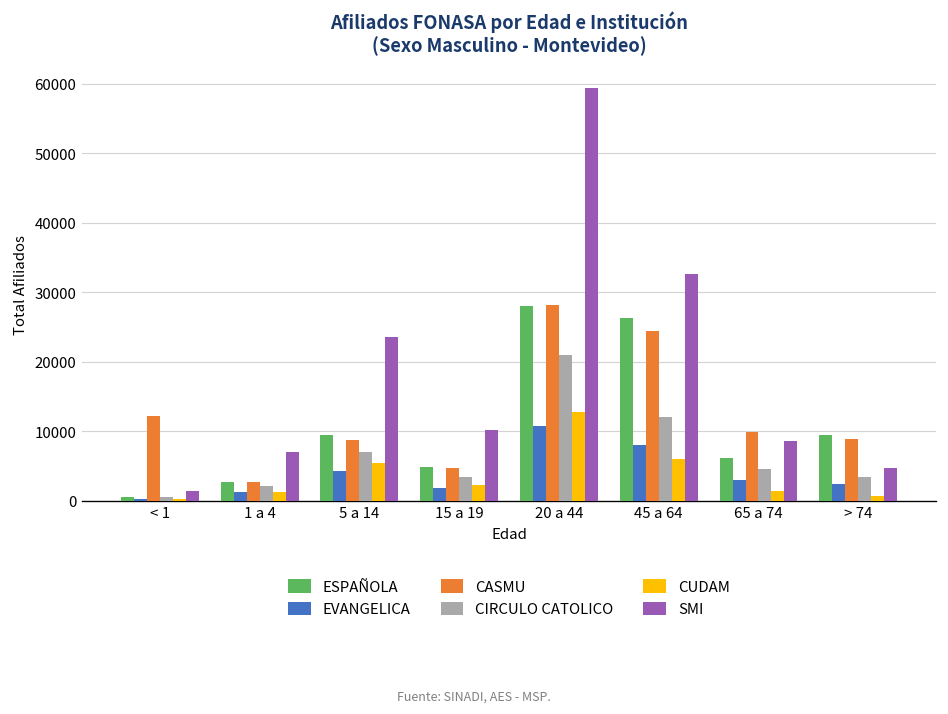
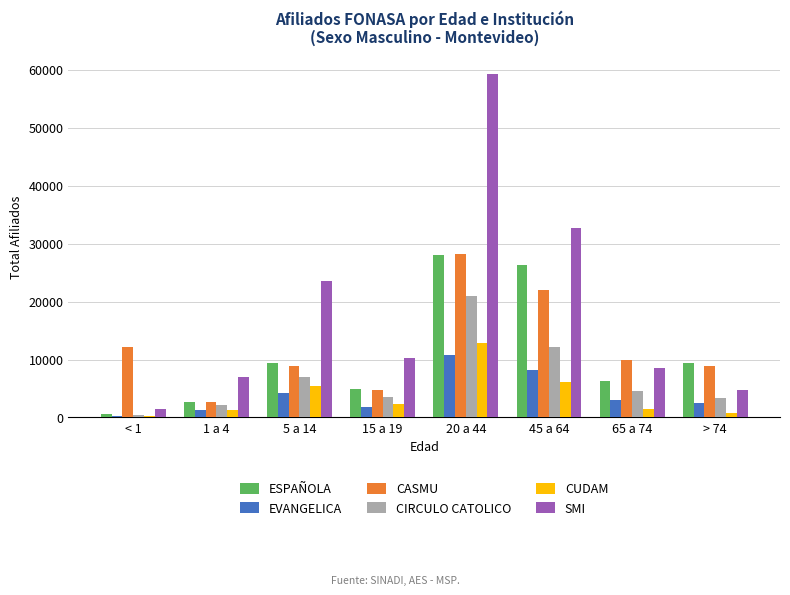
CASMU, 45 a 64: 24000 -> 22000
